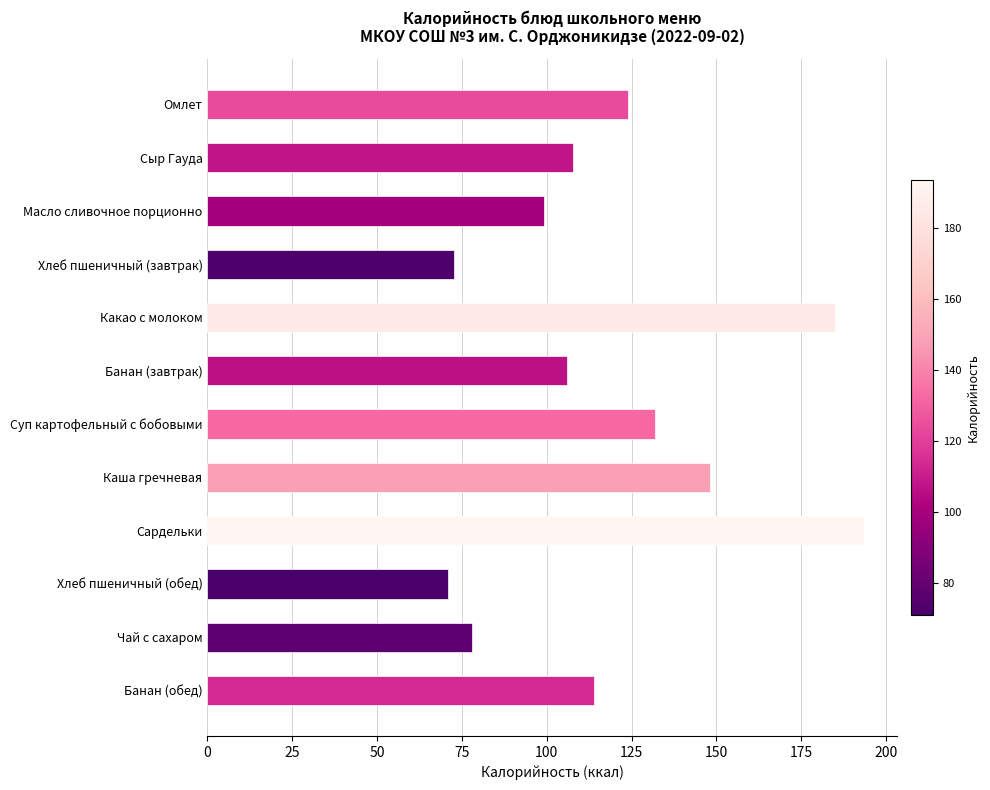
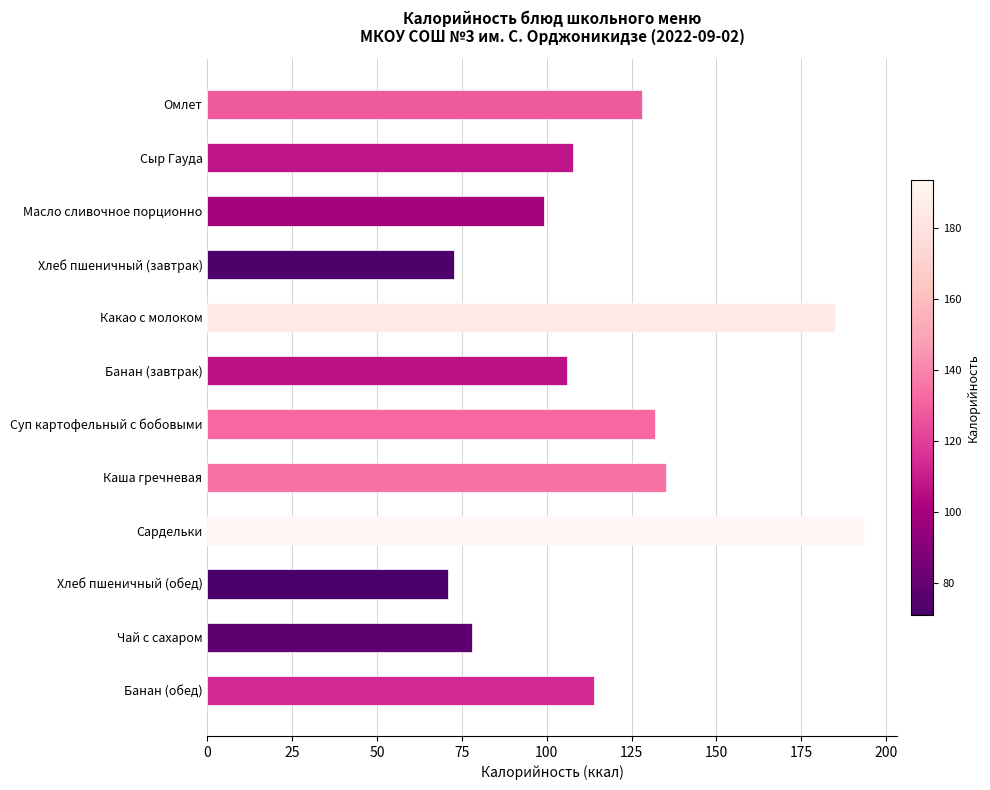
Омлет: 124 -> 128
Каша гречневая: 148 -> 135
